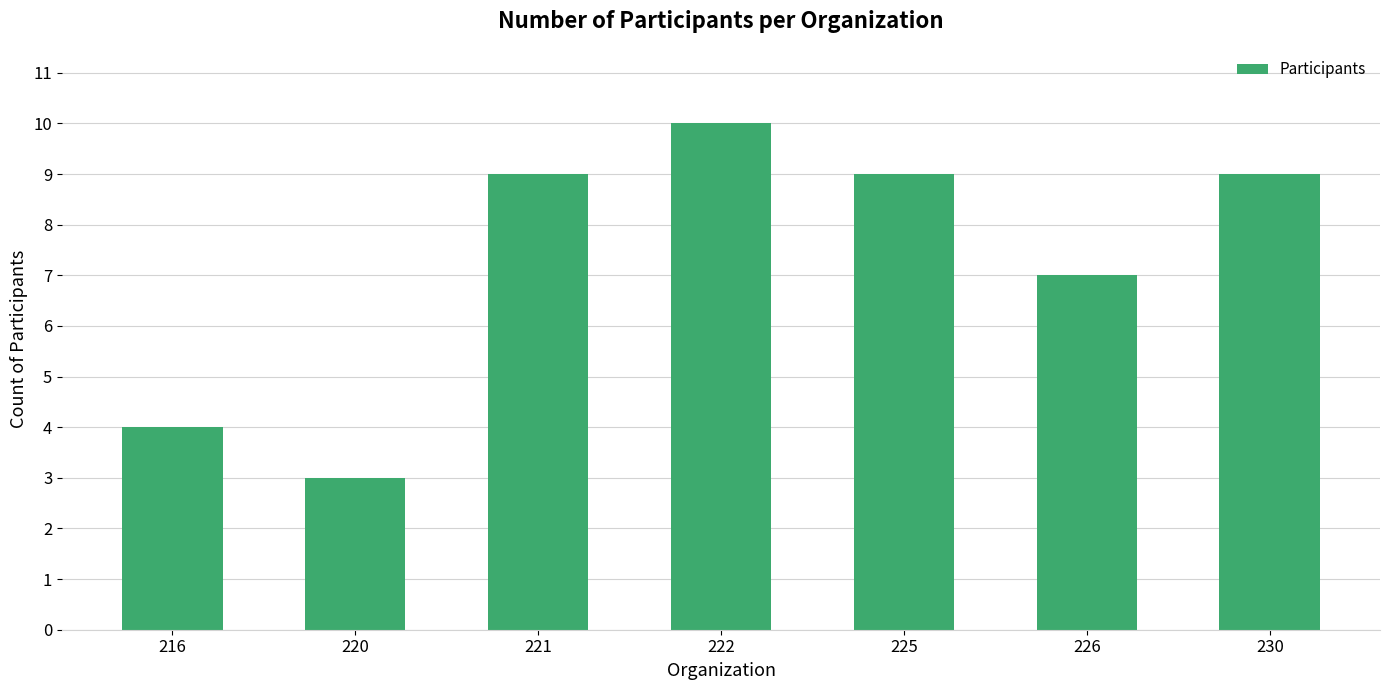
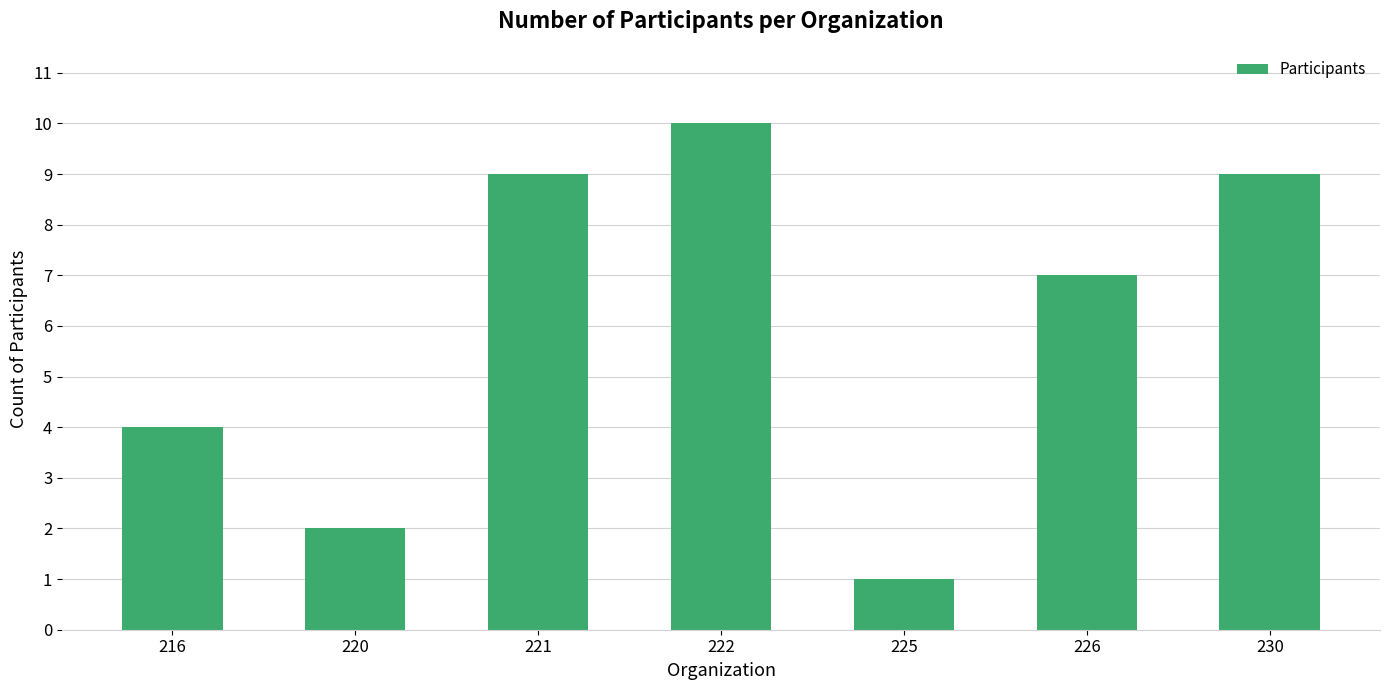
220: 3 -> 2
225: 9 -> 1
